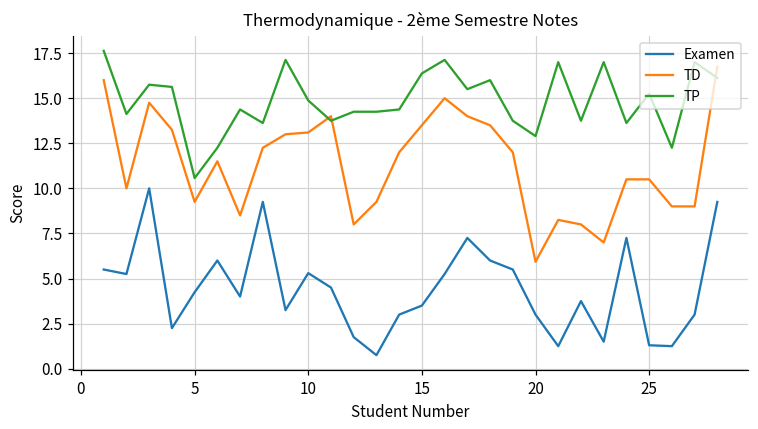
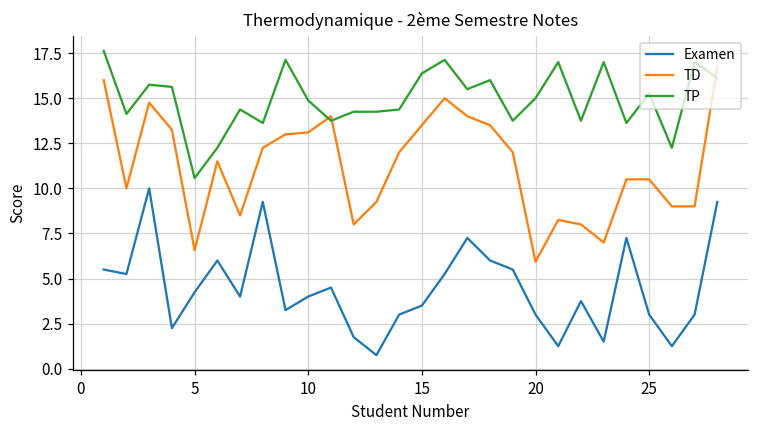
TD, 5: 9.3 -> 6.6
Examen, 10: 5.3 -> 4.0
TP, 20: 12.9 -> 15.0
Examen, 25: 1.3 -> 3.0
